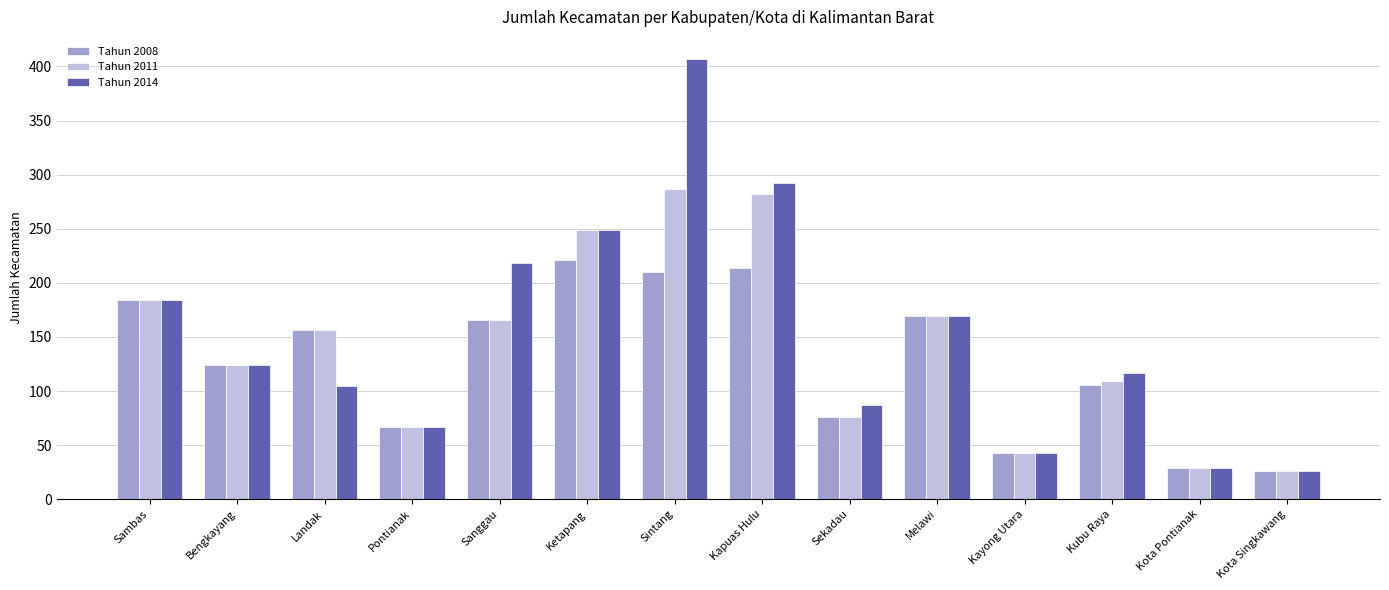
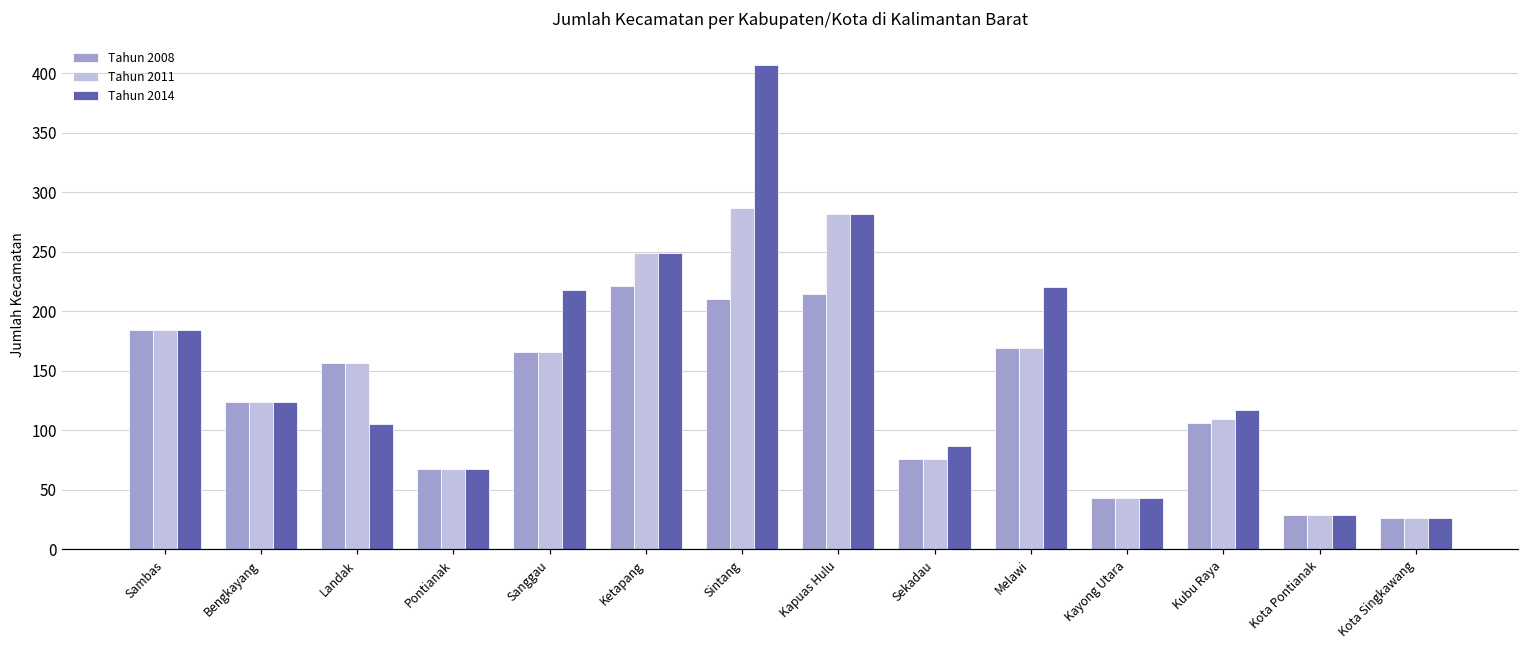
Tahun 2014, Kapuas Hulu: 292 -> 282
Tahun 2014, Melawi: 169 -> 220
